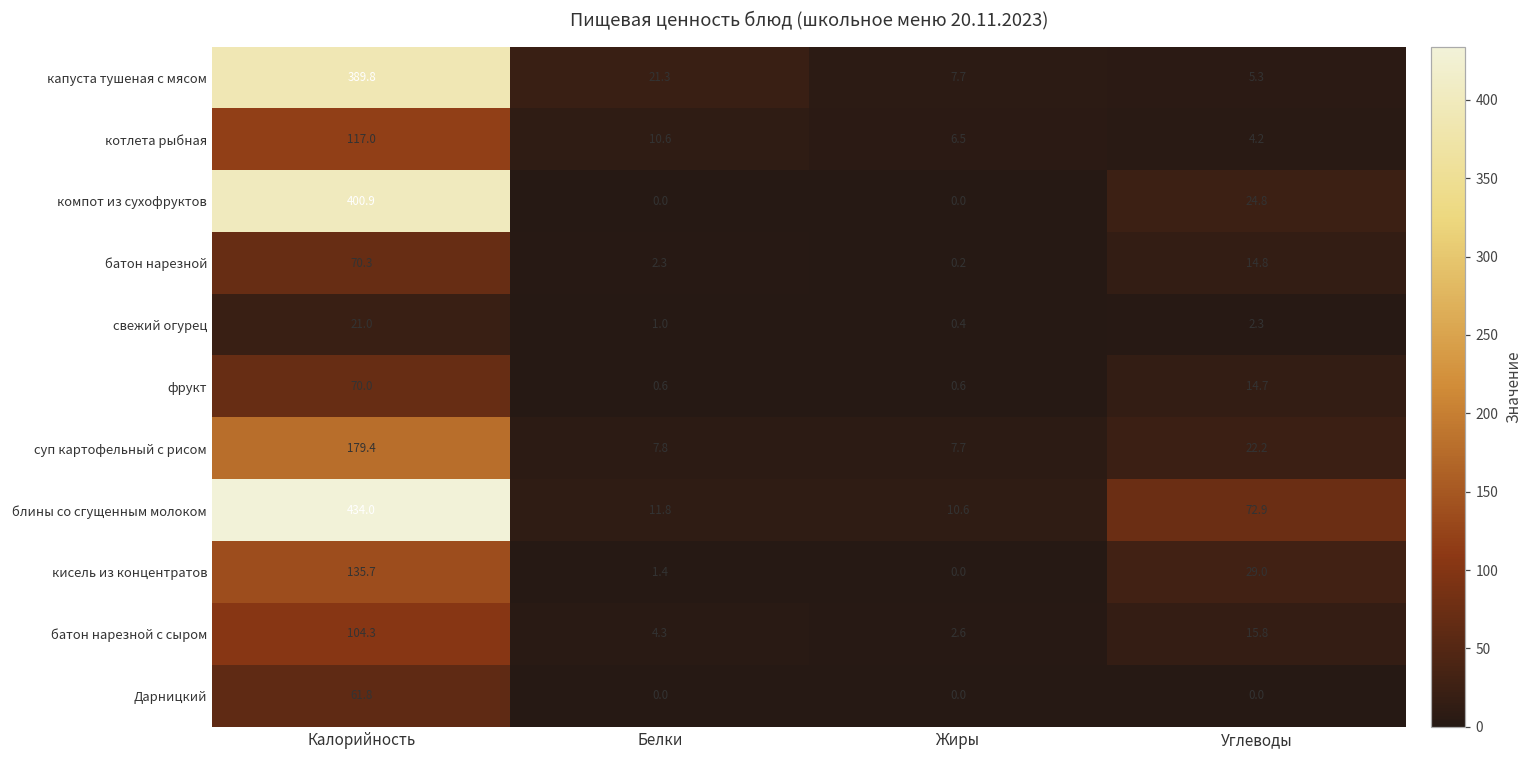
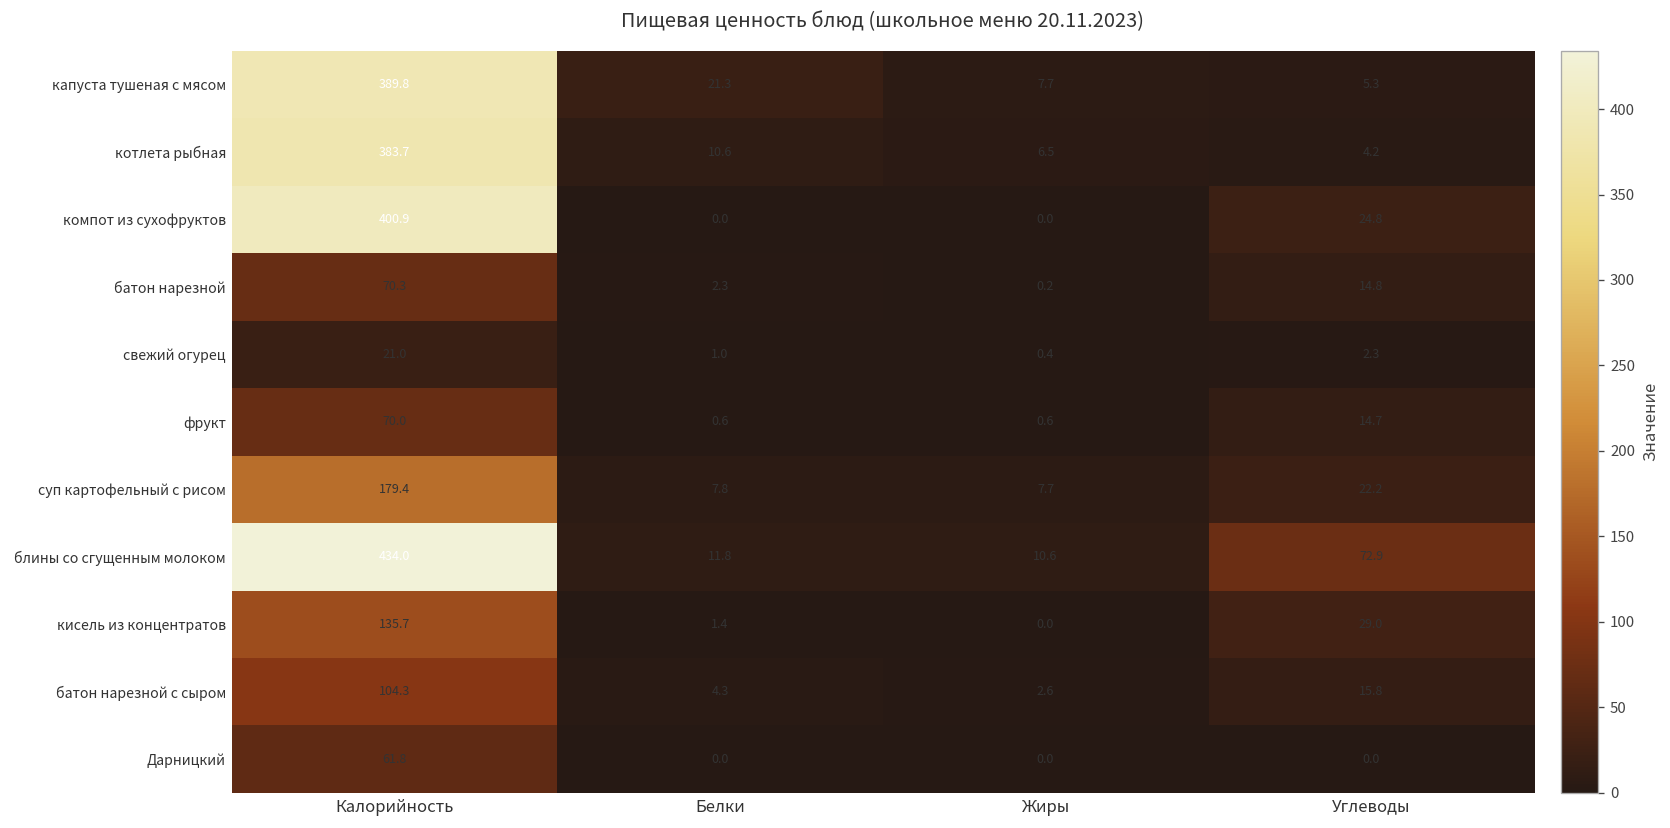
котлета рыбная, Калорийность: 117.0 -> 383.7
